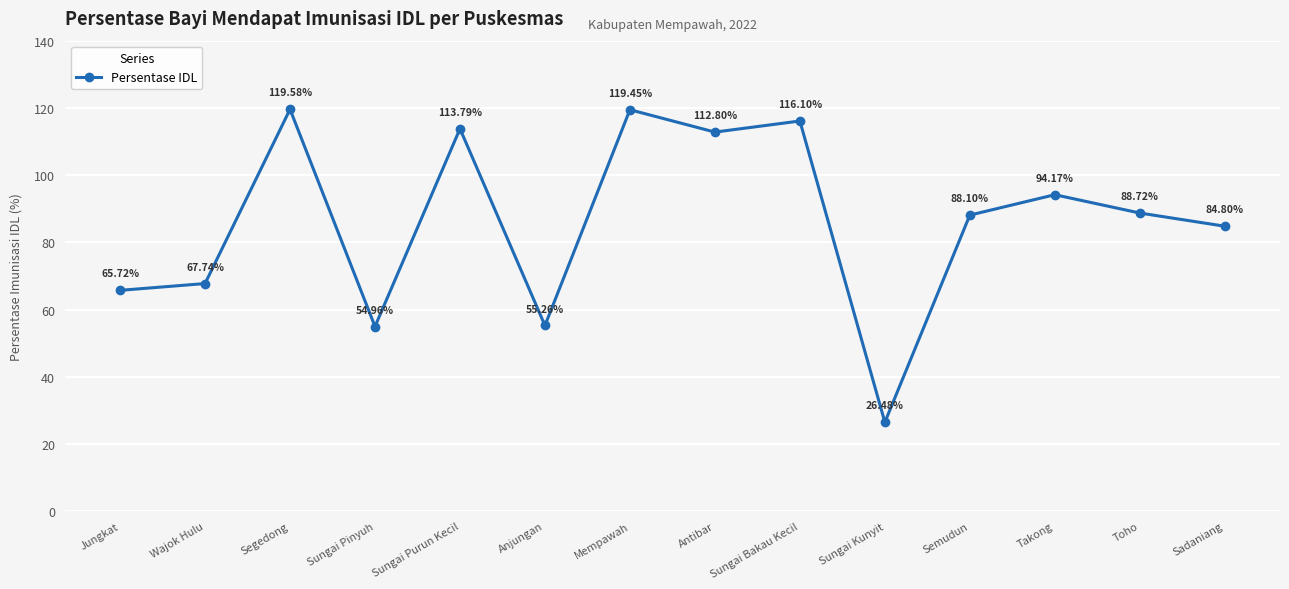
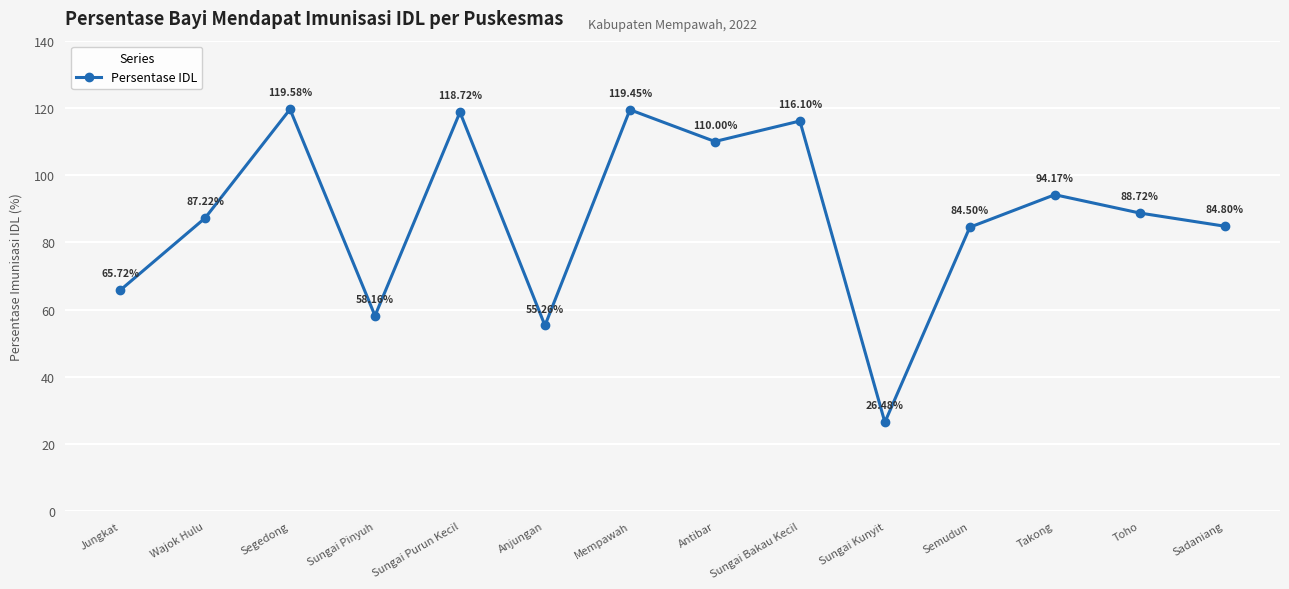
Wajok Hulu: 67.74% -> 87.22%
Sungai Pinyuh: 54.96% -> 58.16%
Sungai Purun Kecil: 113.79% -> 118.72%
Antibar: 112.80% -> 110.00%
Semudun: 88.10% -> 84.50%
